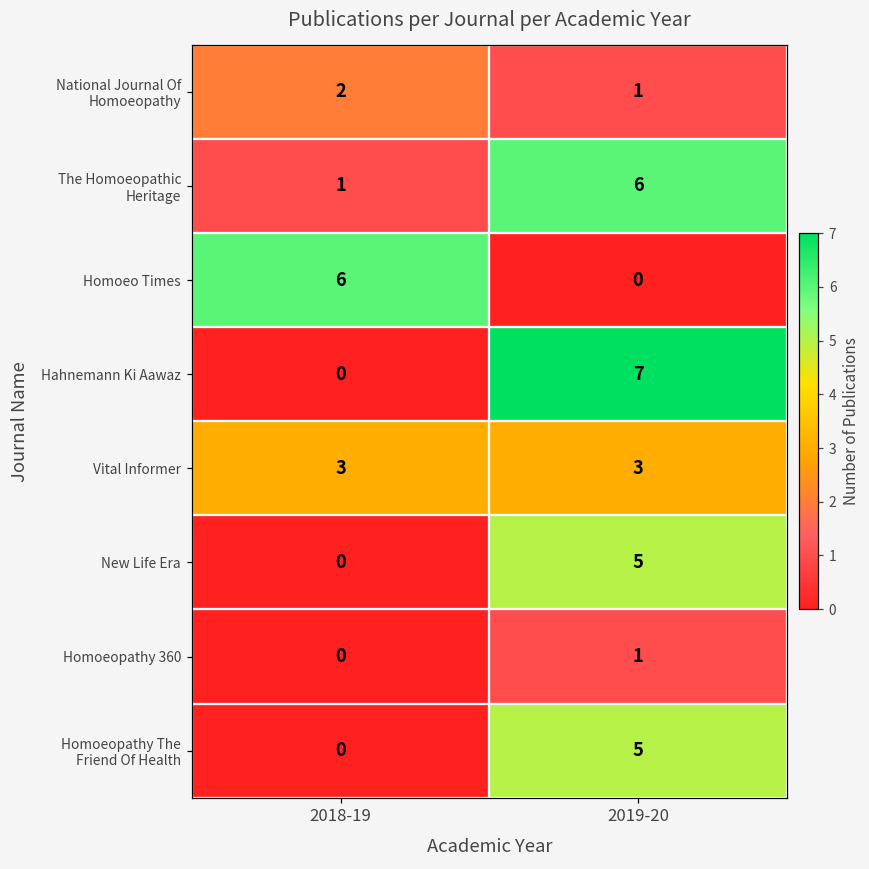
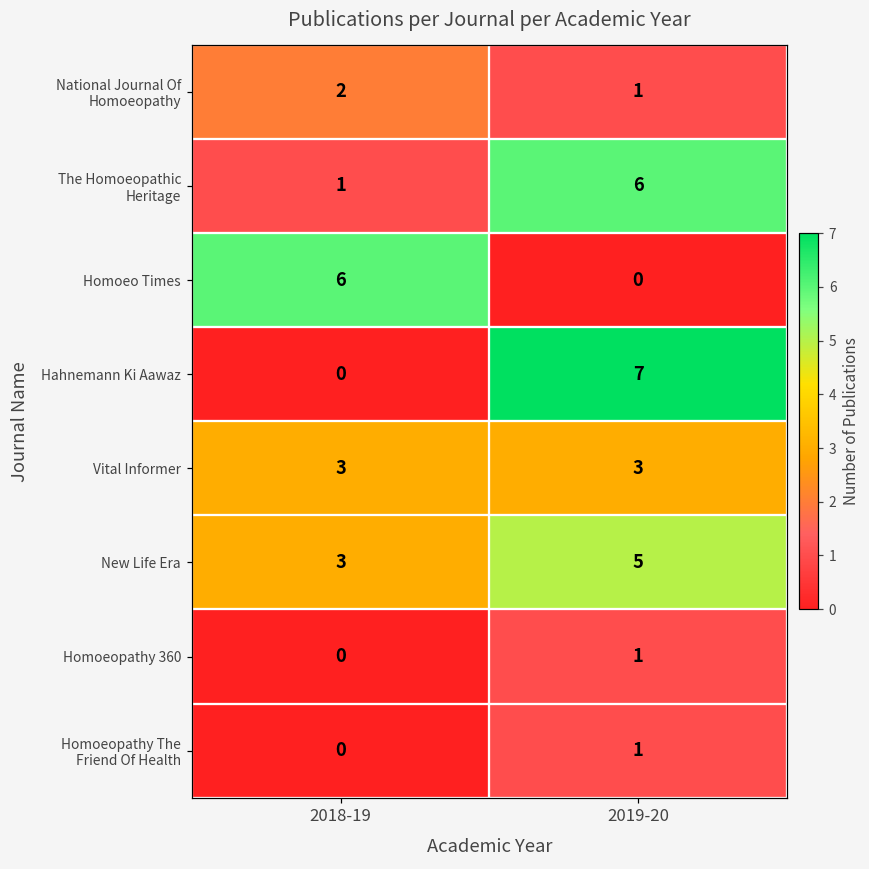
New Life Era, 2018-19: 0 -> 3
Homoeopathy The Friend Of Health, 2019-20: 5 -> 1
